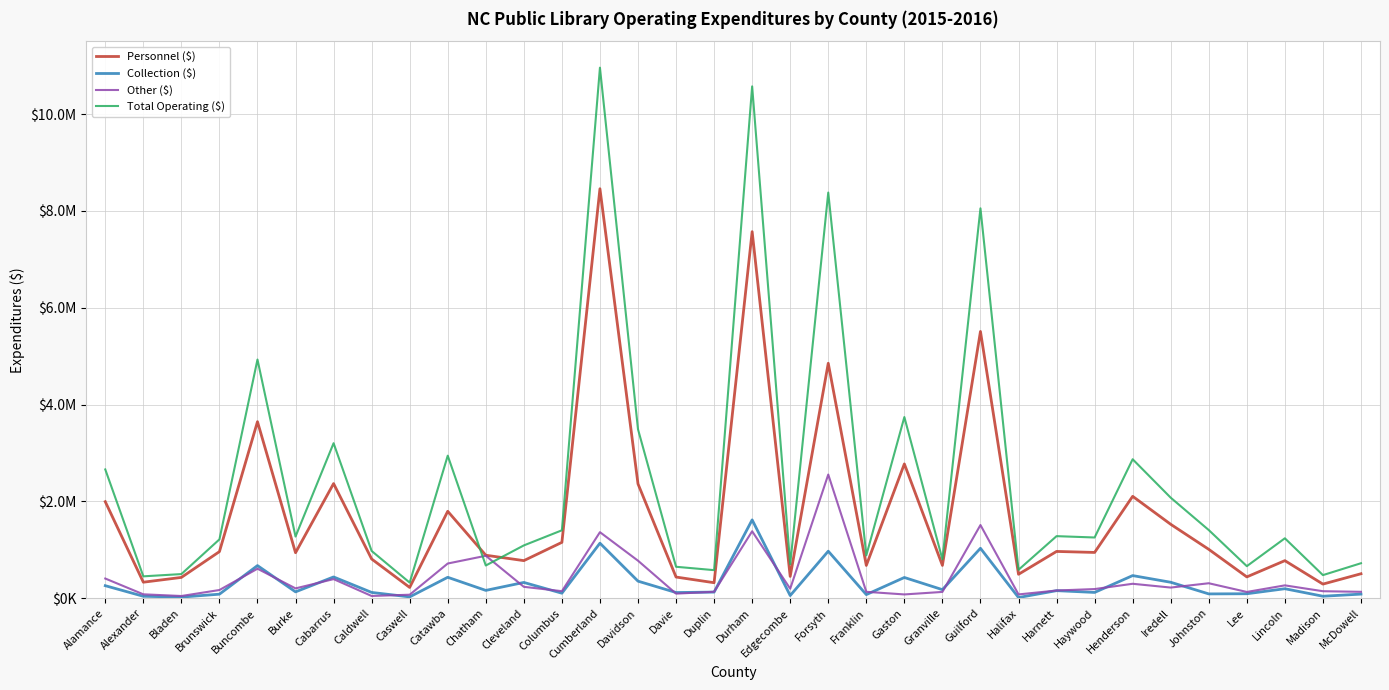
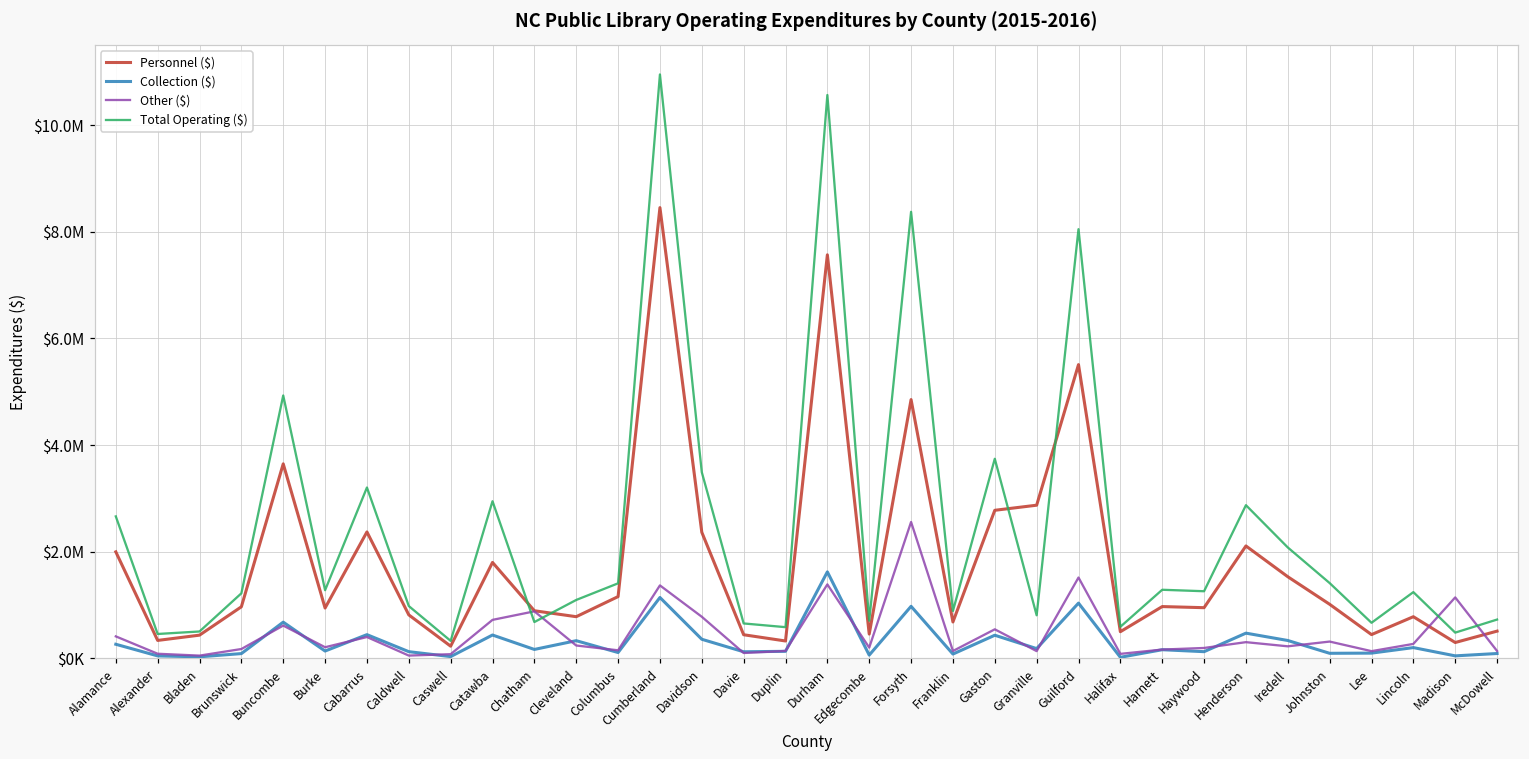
Other ($), Gaston: $100000 -> $500000
Personnel ($), Granville: $700000 -> $2900000
Other ($), Madison: $100000 -> $1100000
